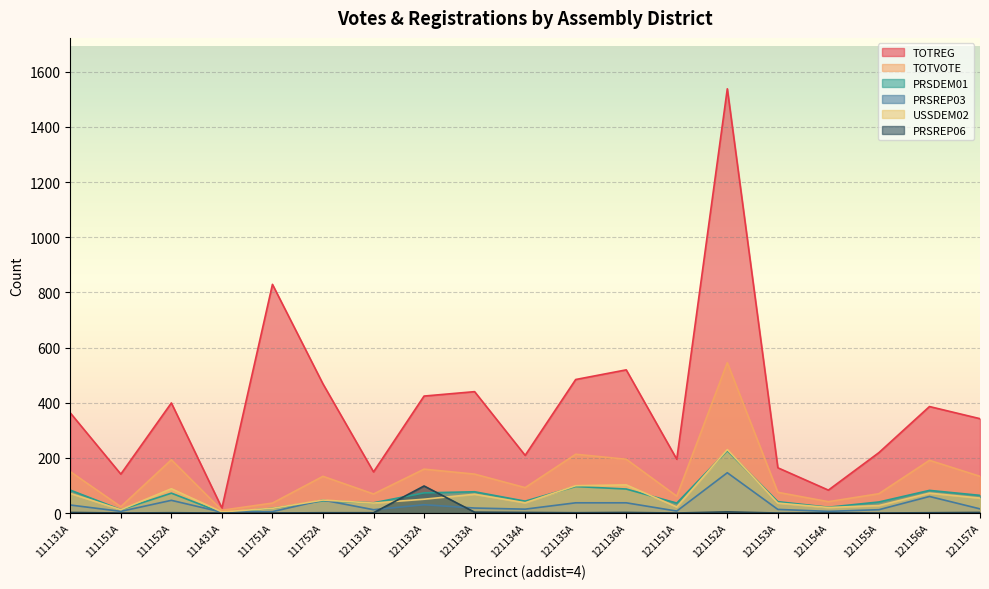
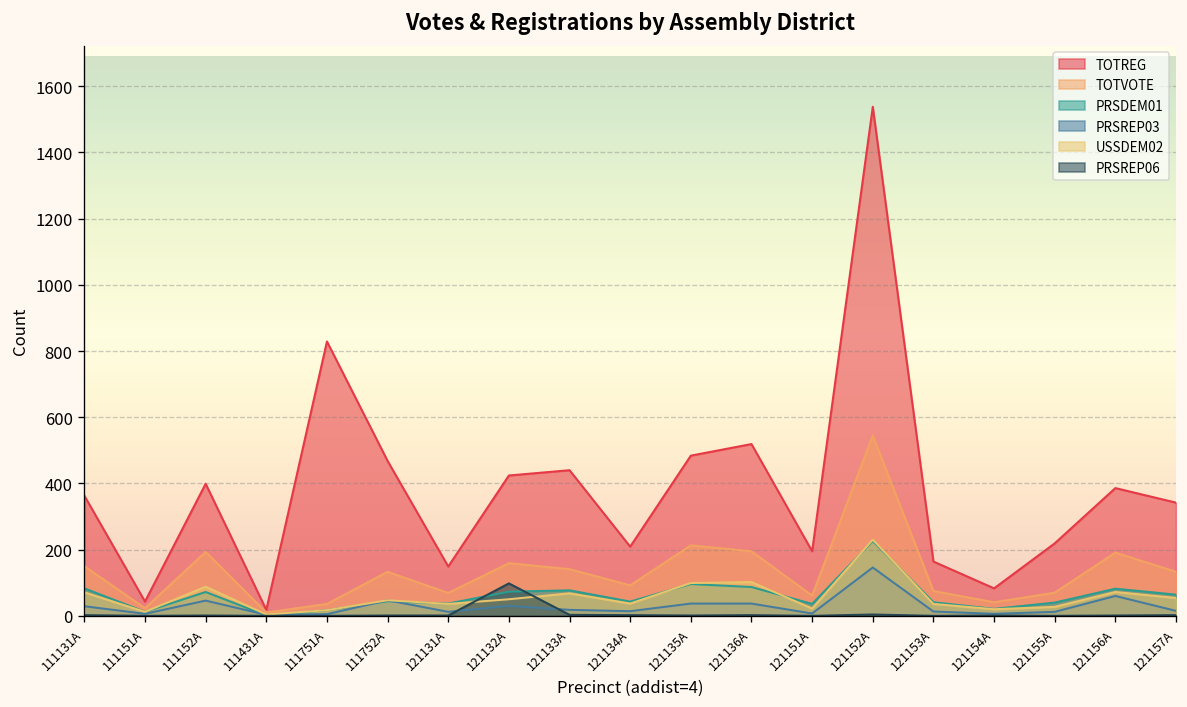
TOTREG, 111151A: 140 -> 40
